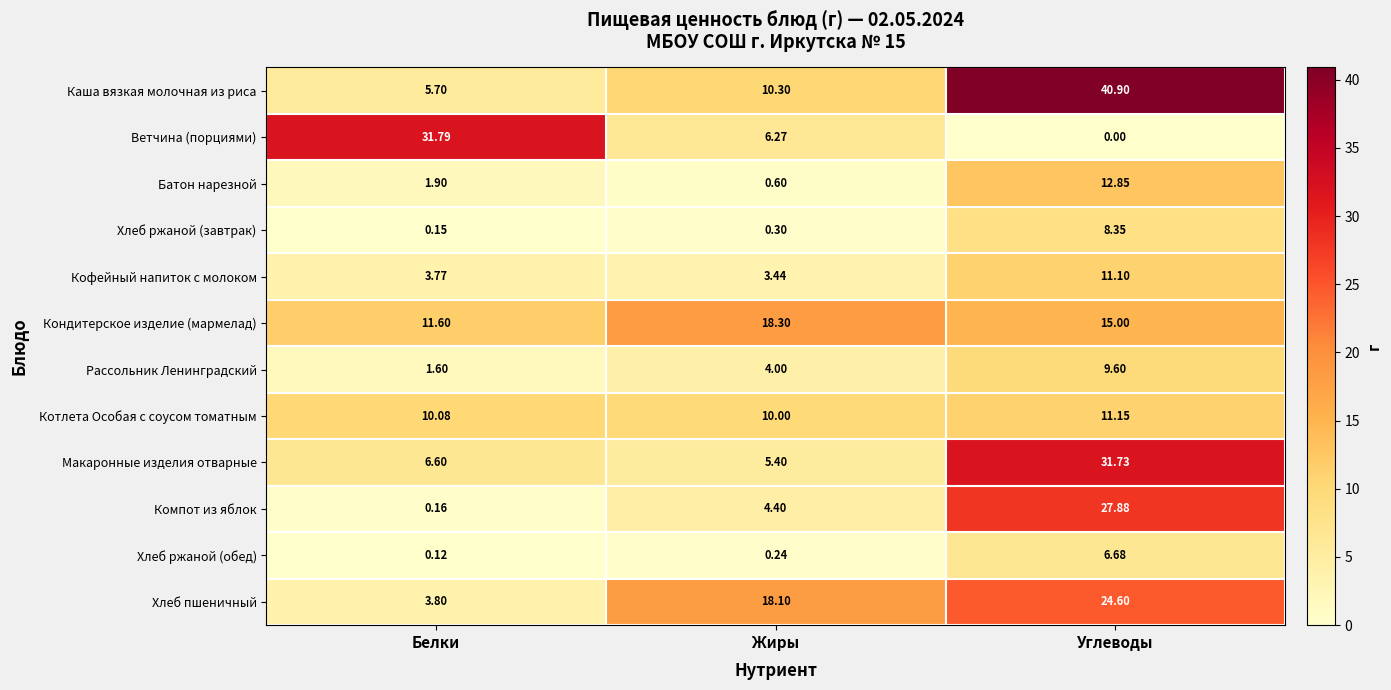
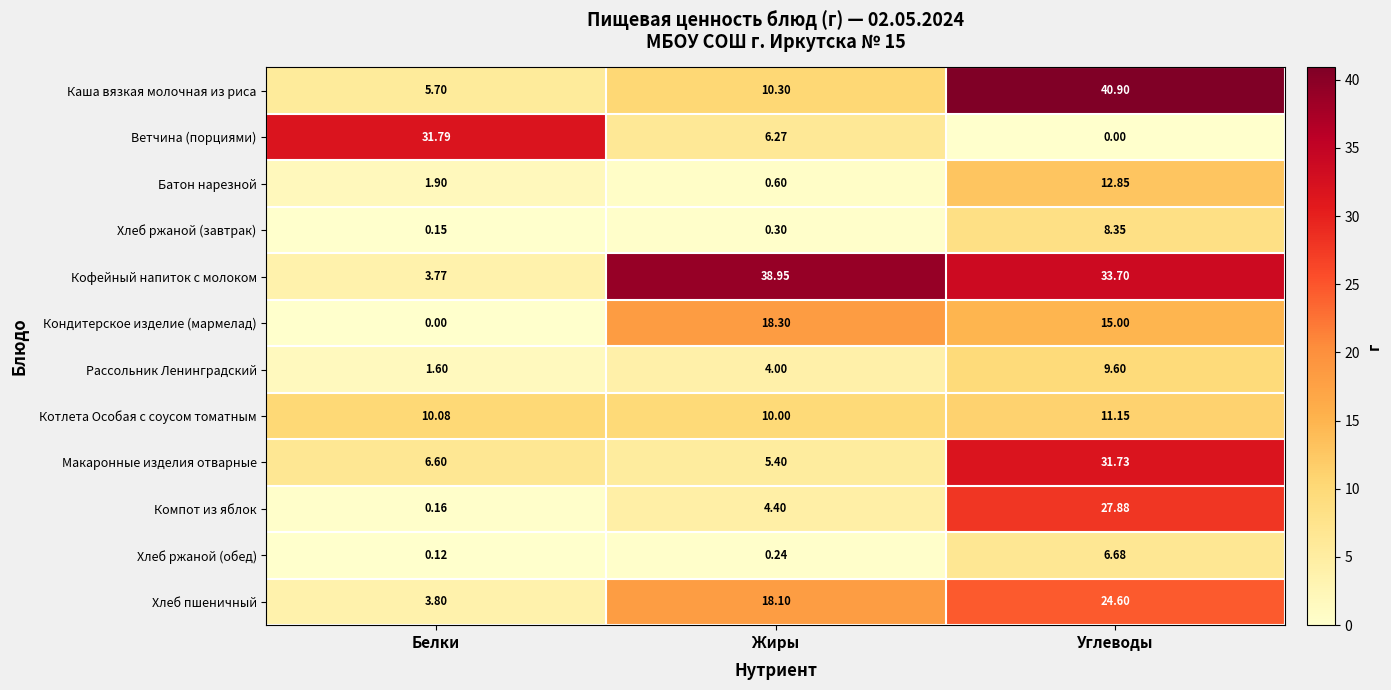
Кофейный напиток с молоком, Жиры: 3.44 -> 38.95
Кофейный напиток с молоком, Углеводы: 11.10 -> 33.70
Кондитерское изделие (мармелад), Белки: 11.60 -> 0.00
